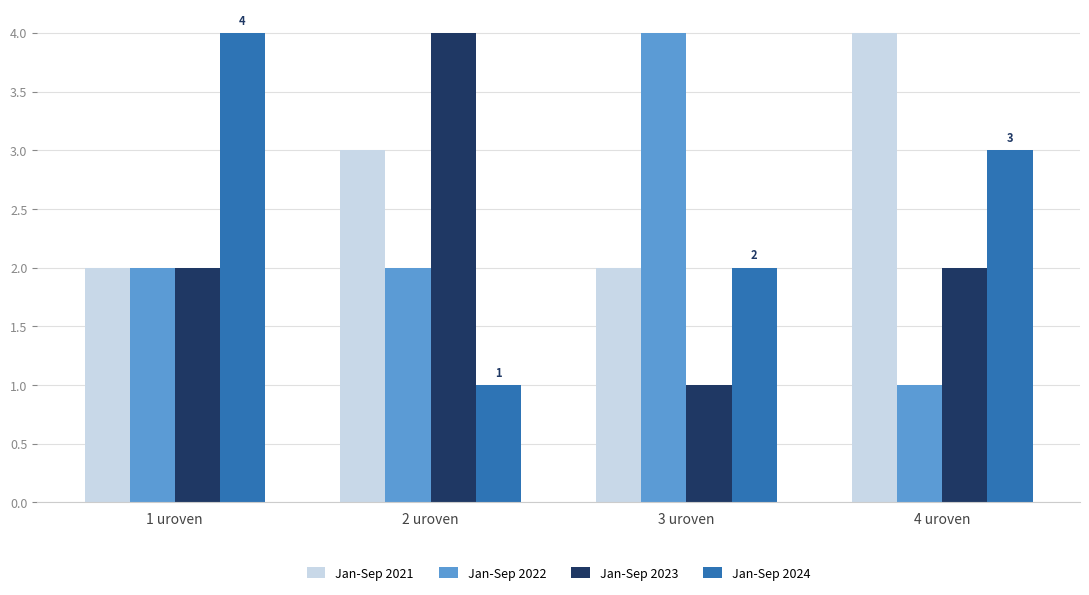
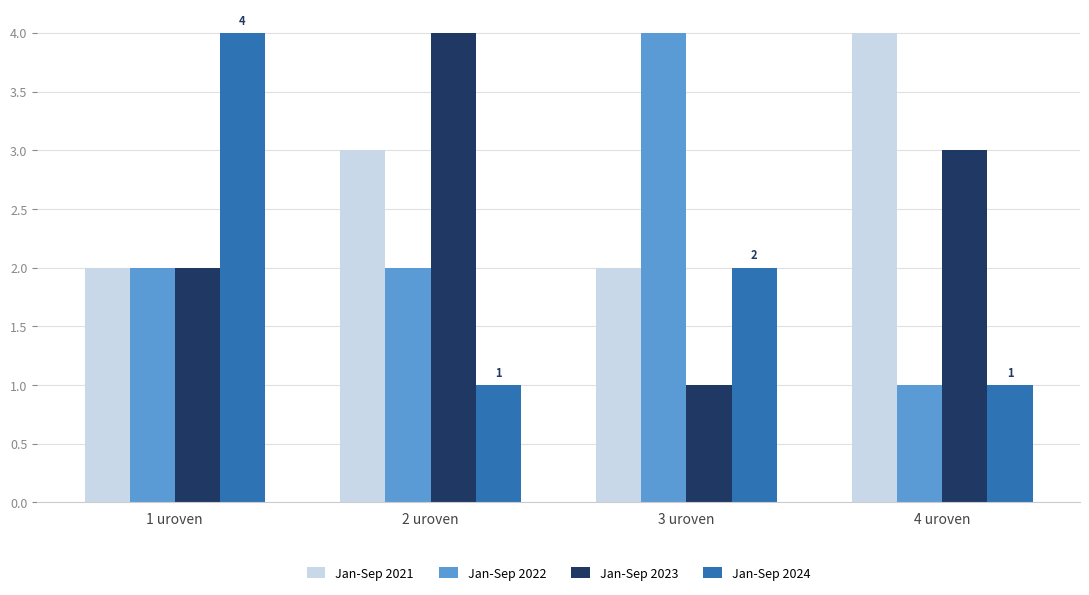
Jan-Sep 2023, 4 uroven: 2 -> 3
Jan-Sep 2024, 4 uroven: 3 -> 1
